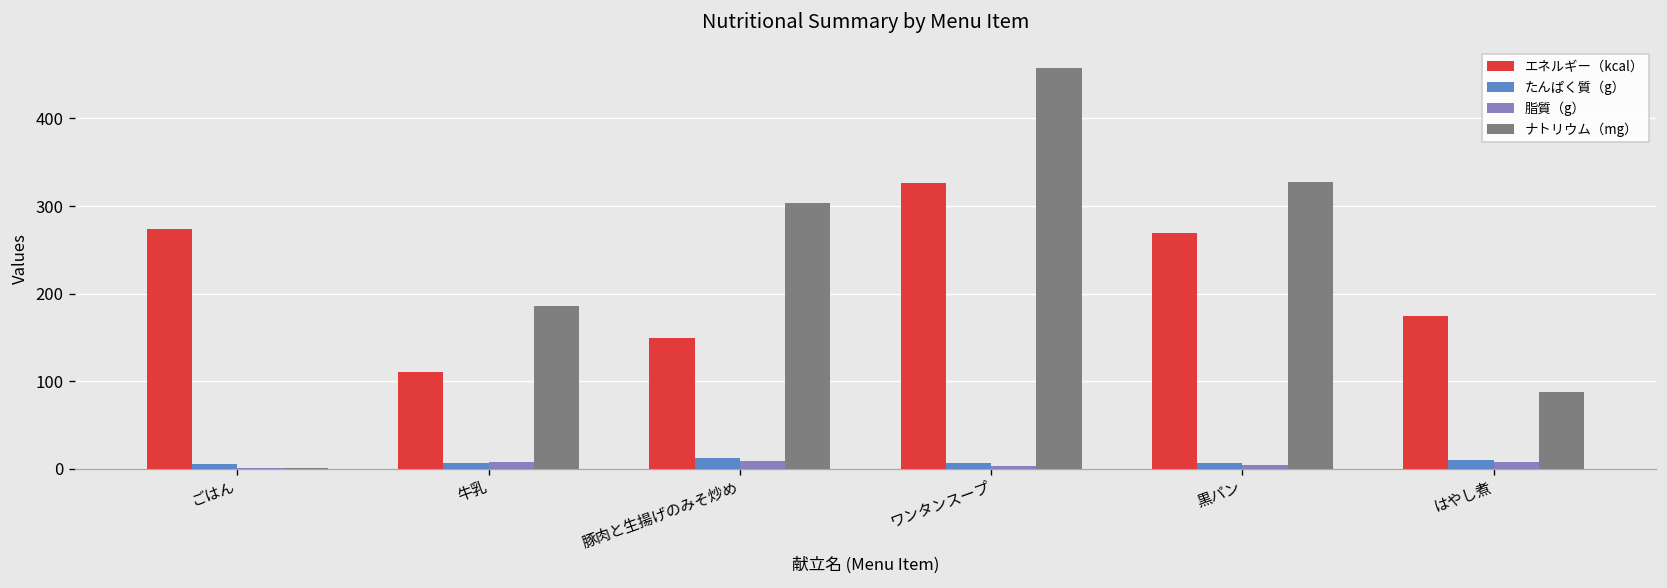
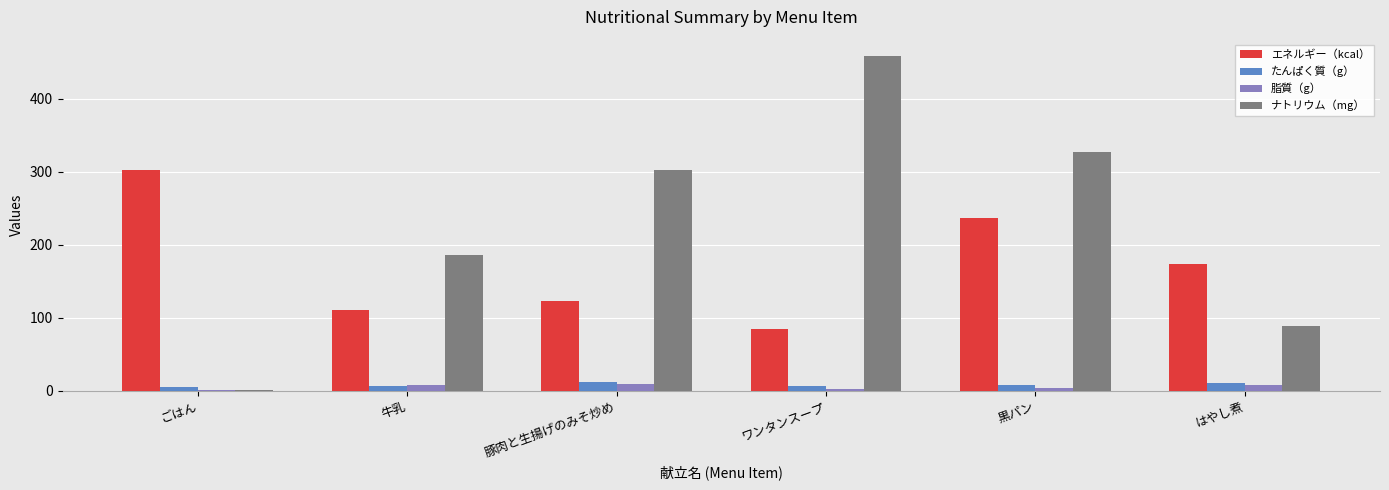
エネルギー（kcal）, ごはん: 270 -> 300
エネルギー（kcal）, 豚肉と生揚げのみそ炒め: 150 -> 120
エネルギー（kcal）, ワンタンスープ: 330 -> 80
エネルギー（kcal）, 黒パン: 270 -> 240
